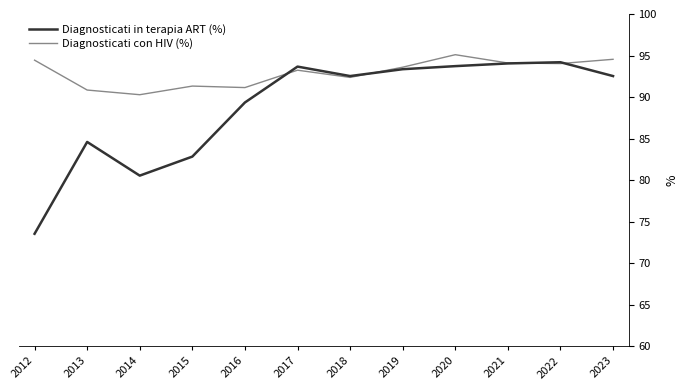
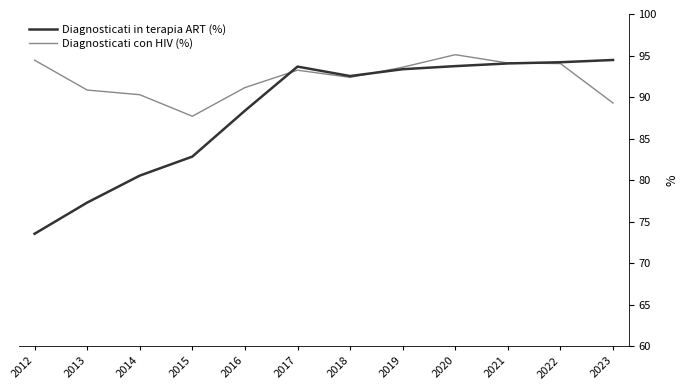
Diagnosticati in terapia ART (%), 2013: 85 -> 77
Diagnosticati con HIV (%), 2015: 91 -> 88
Diagnosticati in terapia ART (%), 2016: 89 -> 88
Diagnosticati in terapia ART (%), 2023: 93 -> 94
Diagnosticati con HIV (%), 2023: 95 -> 89
